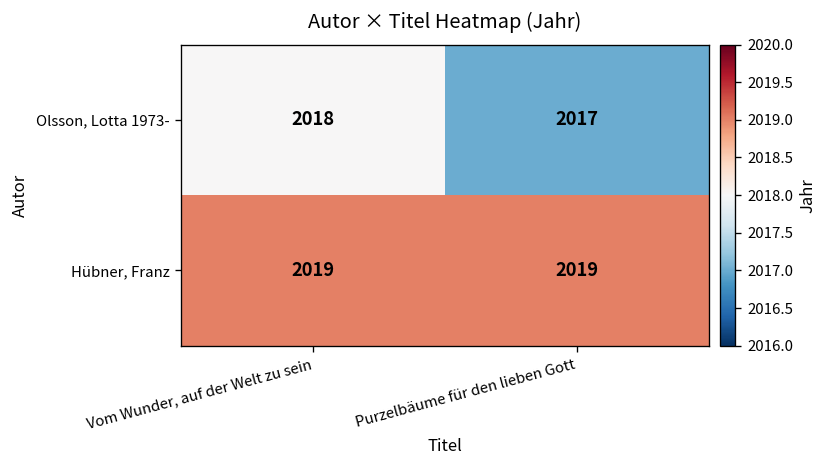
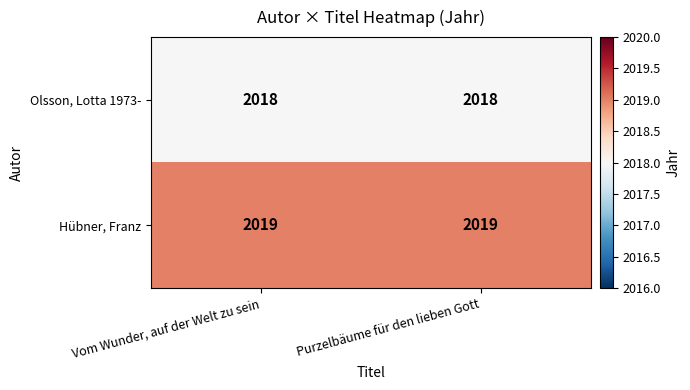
Olsson, Lotta 1973-, Purzelbäume für den lieben Gott: 2017 -> 2018
